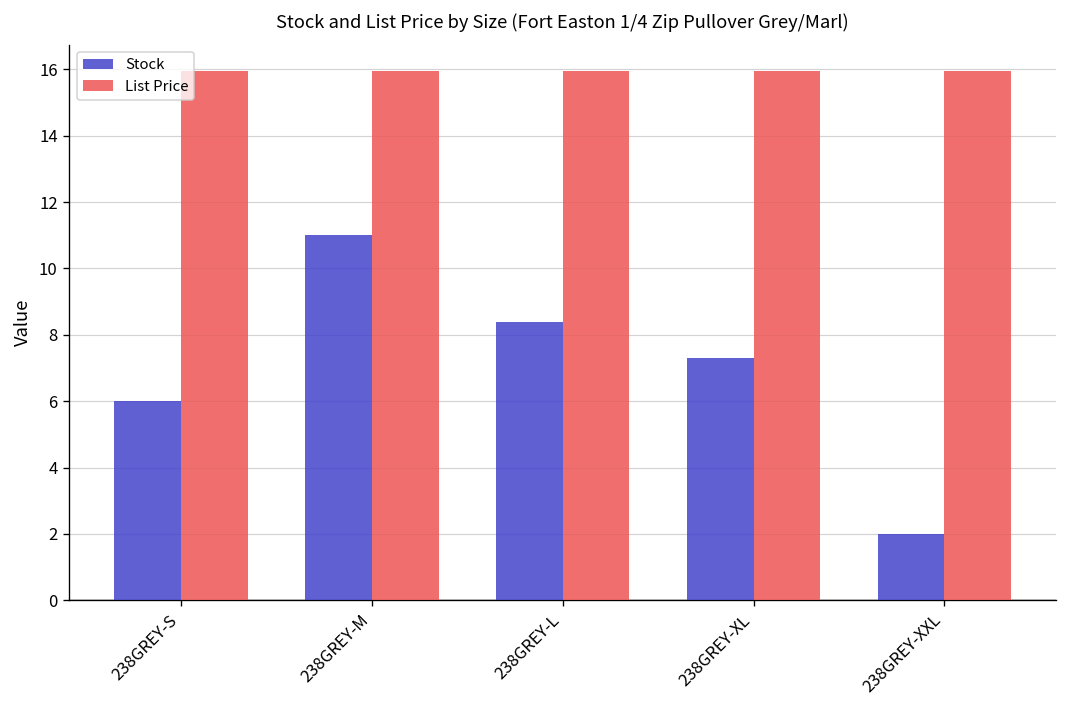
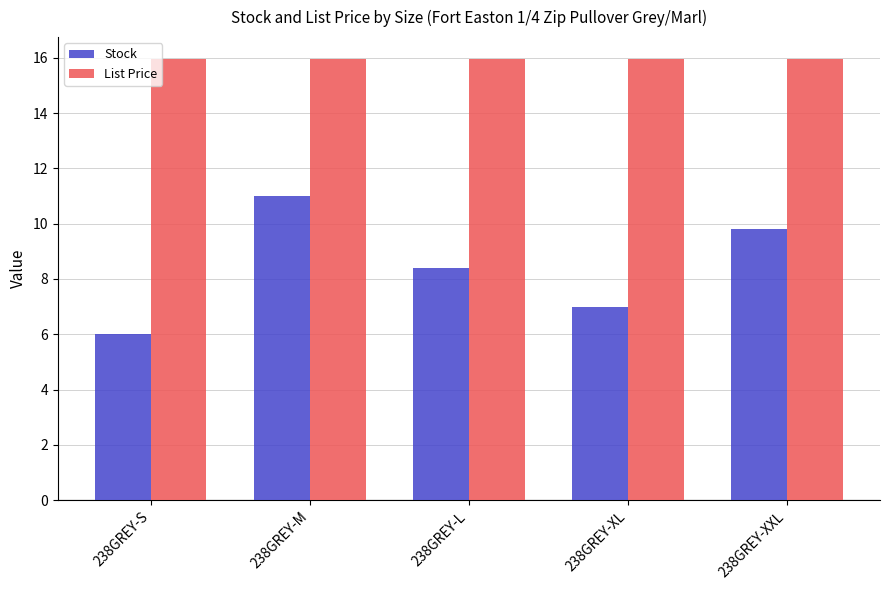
Stock, 238GREY-XL: 7.3 -> 7.0
Stock, 238GREY-XXL: 2.0 -> 9.8
